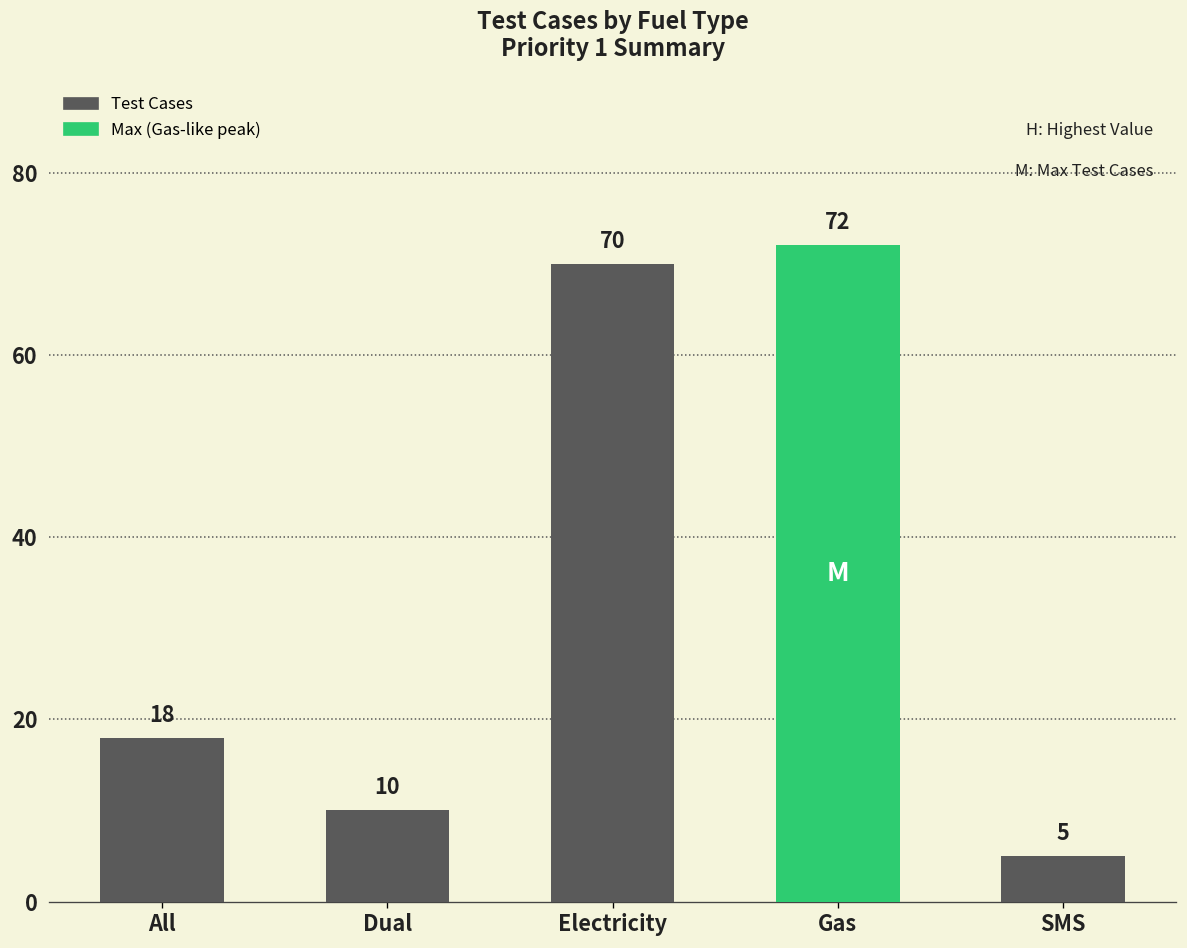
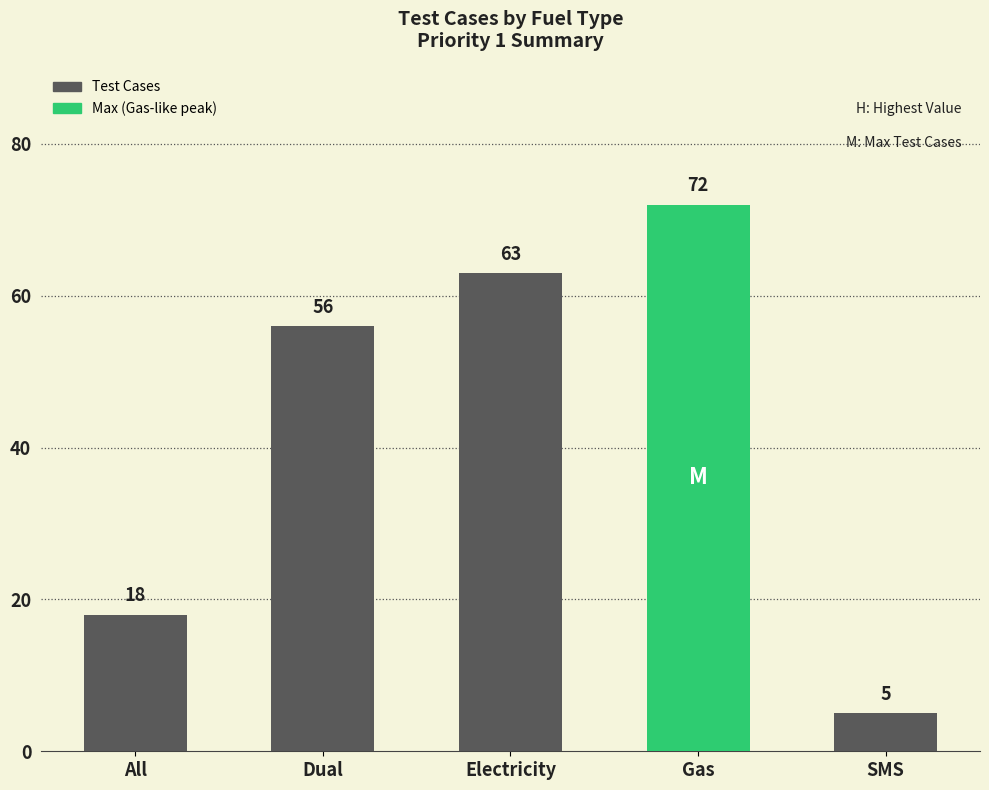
Dual: 10 -> 56
Electricity: 70 -> 63
